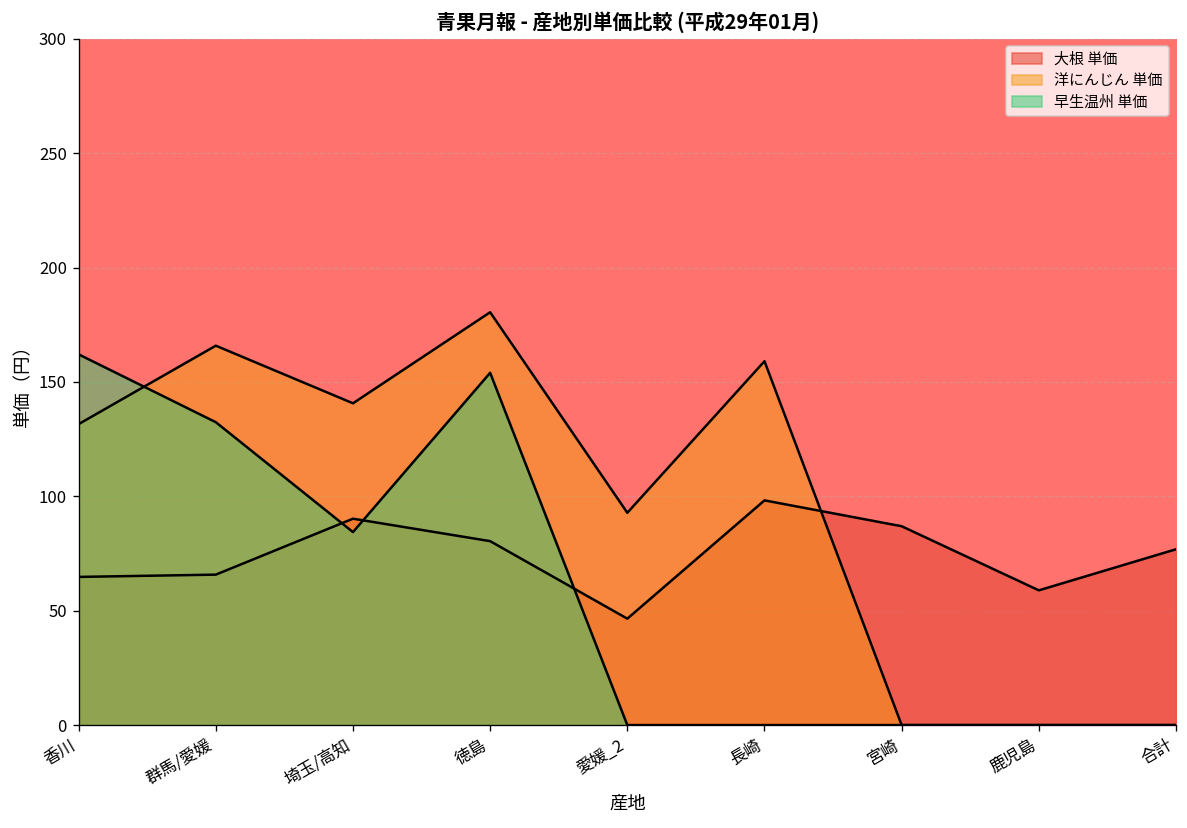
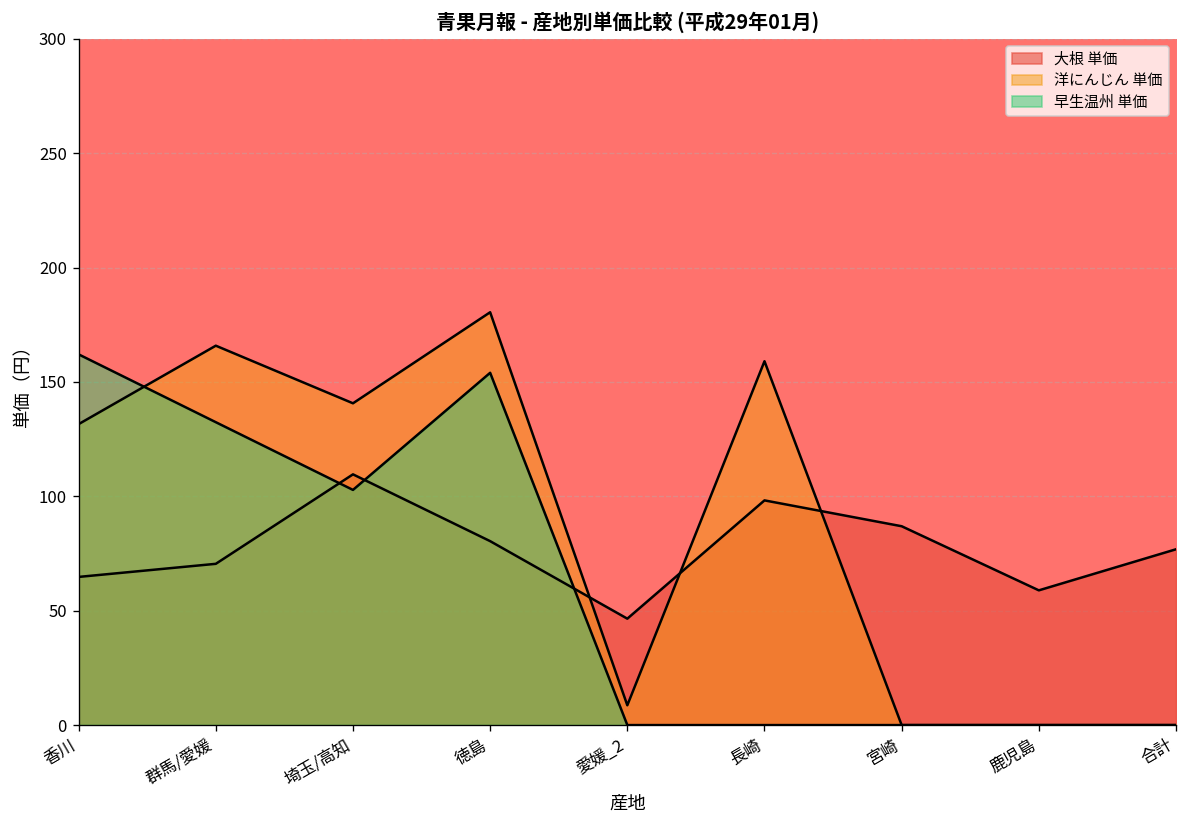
大根 単価, 群馬/愛媛: 66 -> 70
大根 単価, 埼玉/高知: 90 -> 110
早生温州 単価, 埼玉/高知: 84 -> 103
洋にんじん 単価, 愛媛_2: 93 -> 9
